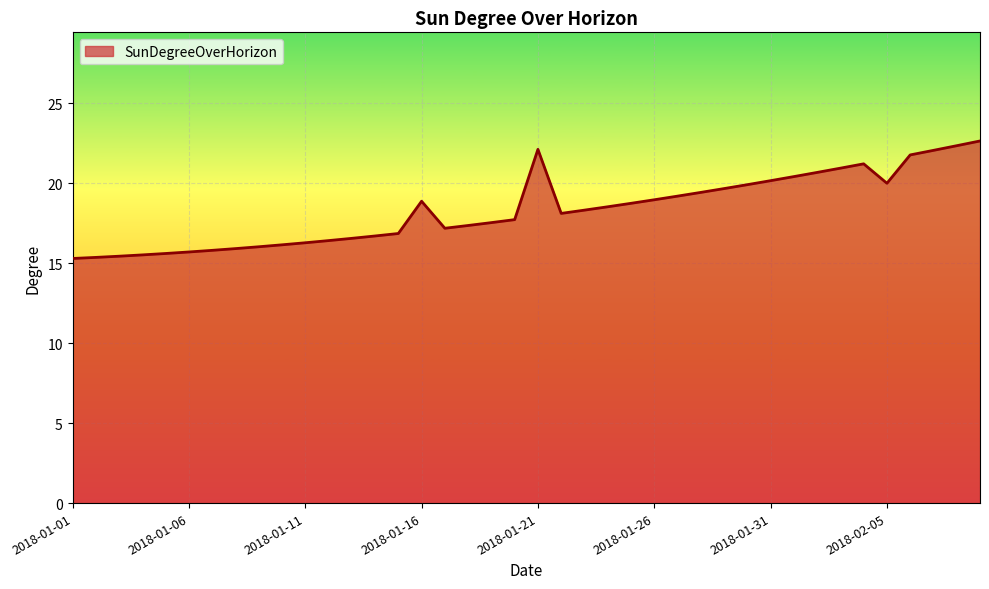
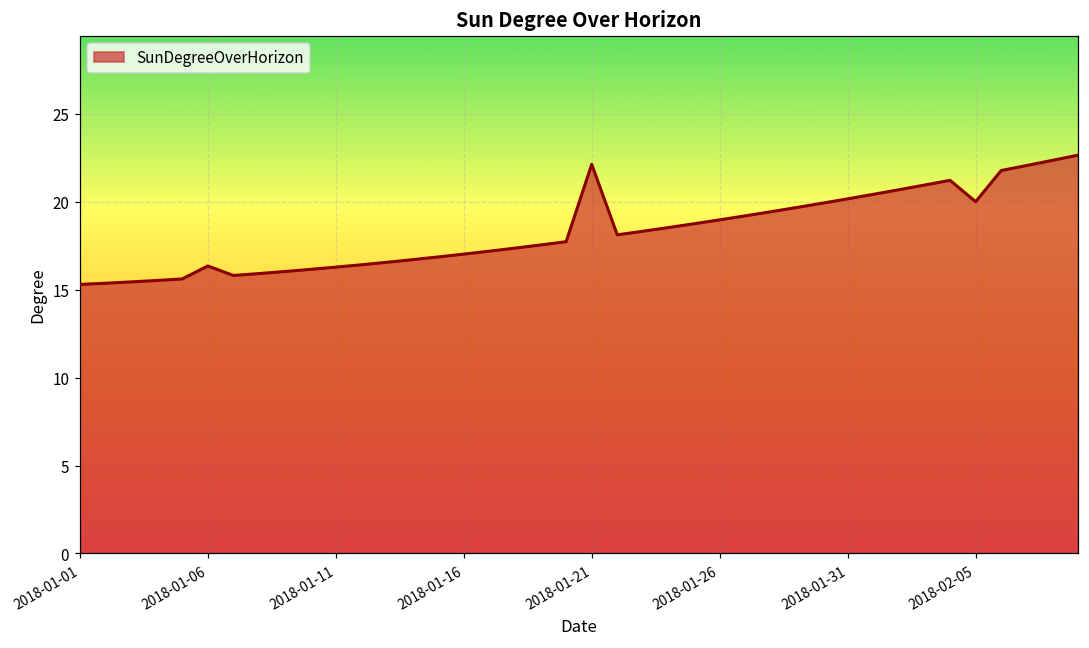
2018-01-06: 15.7 -> 16.3
2018-01-16: 18.9 -> 17.0
